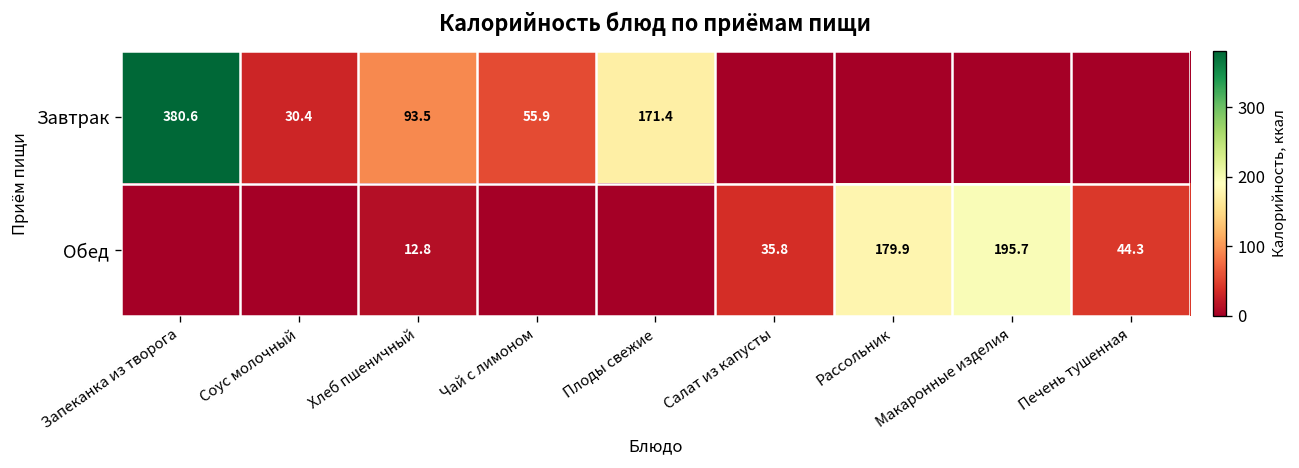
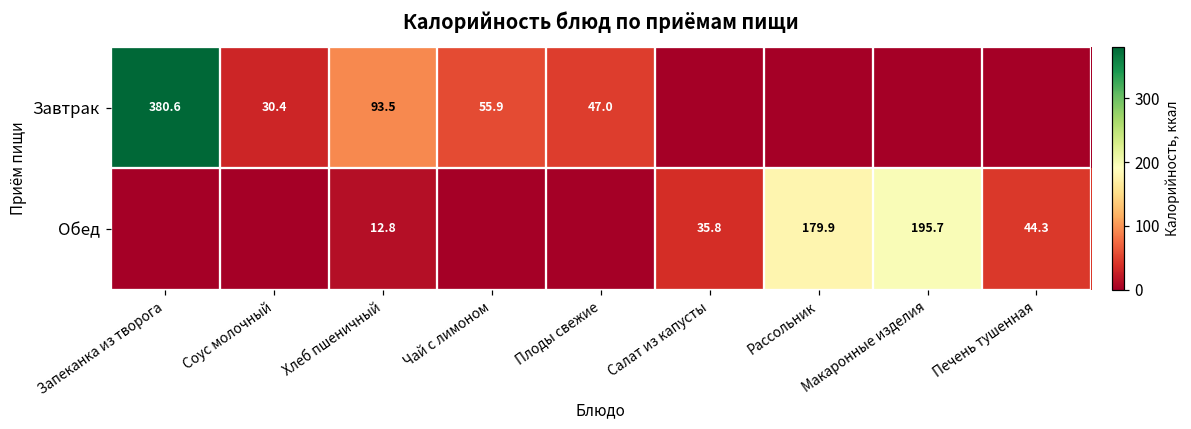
Завтрак, Плоды свежие: 171.4 -> 47.0
